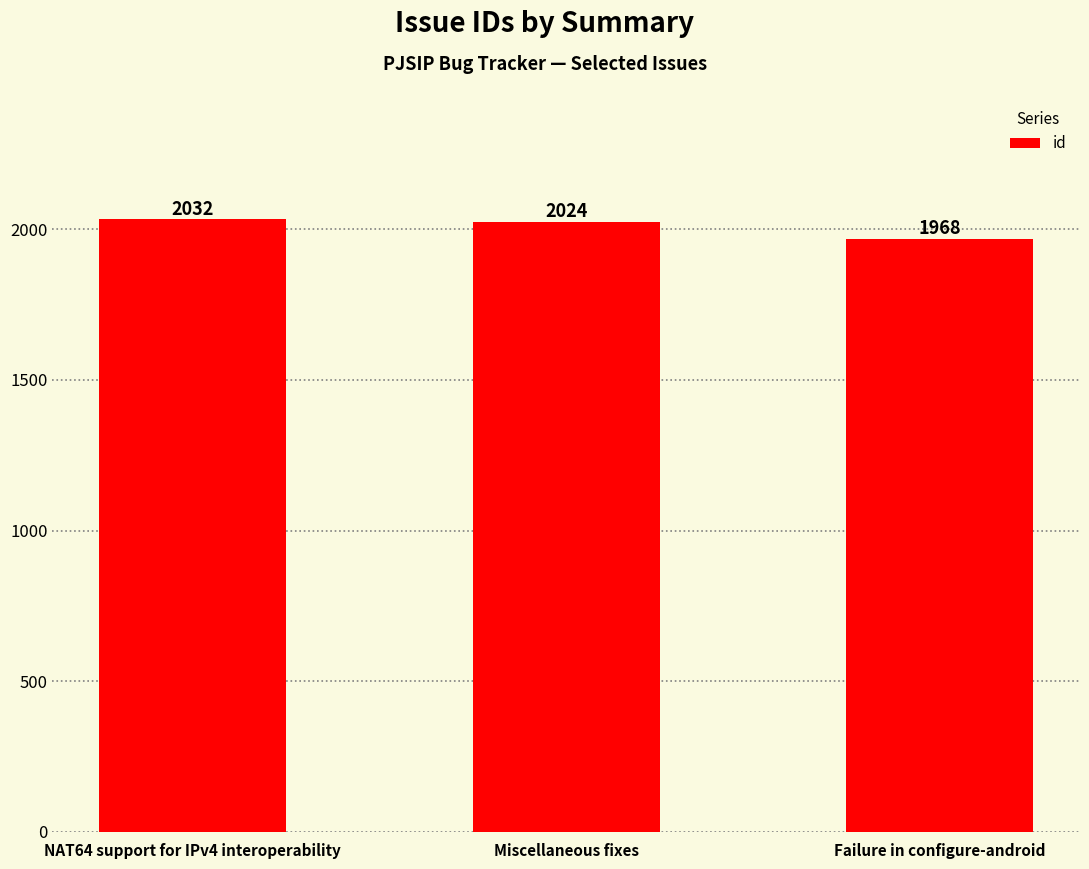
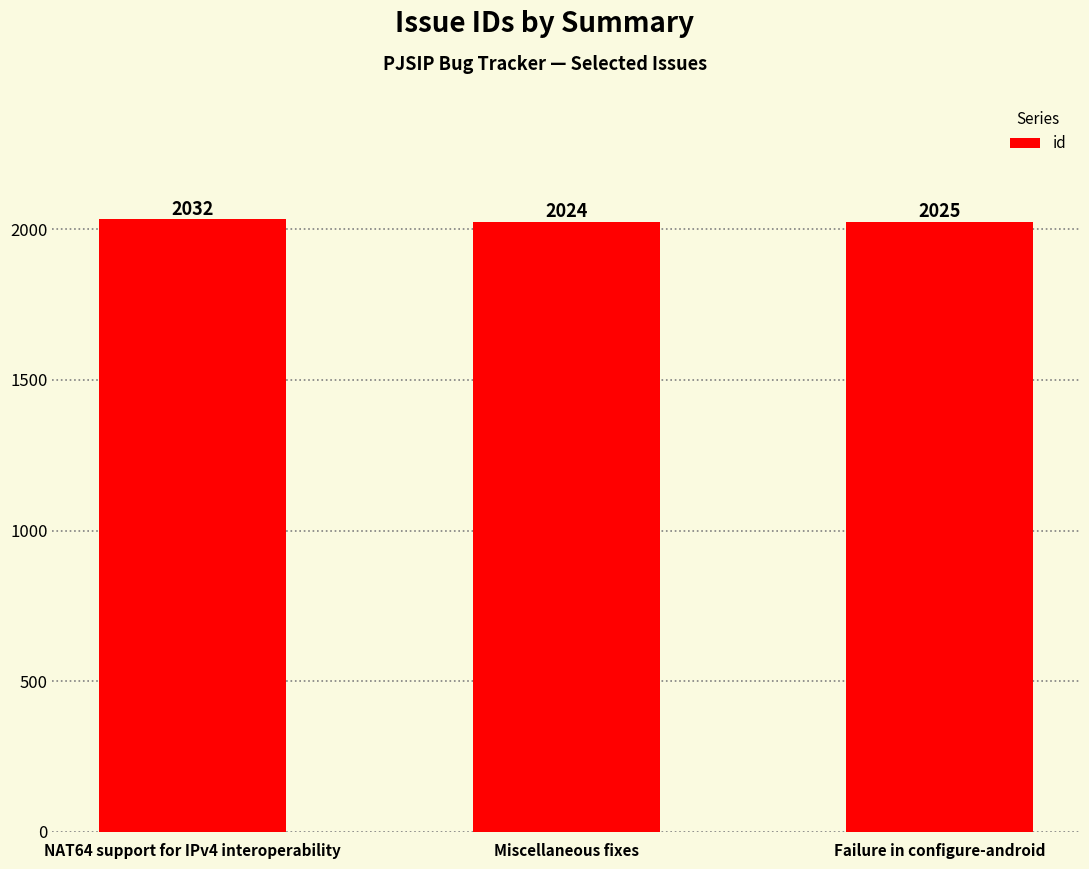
Failure in configure-android: 1968 -> 2025
